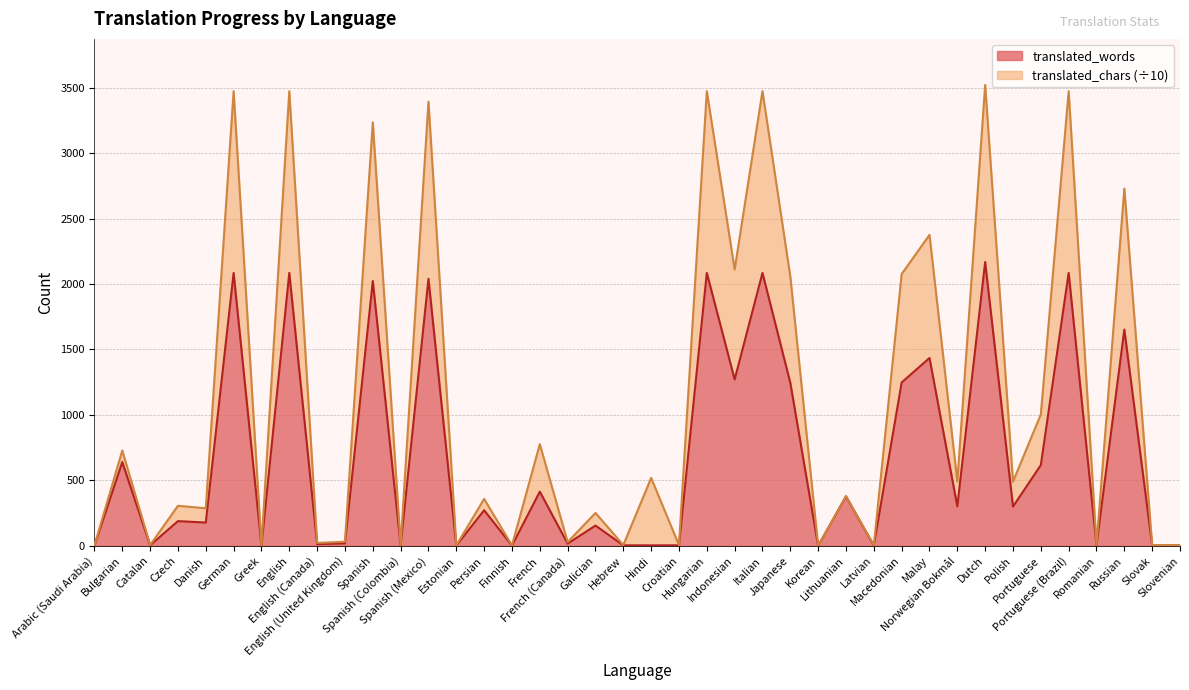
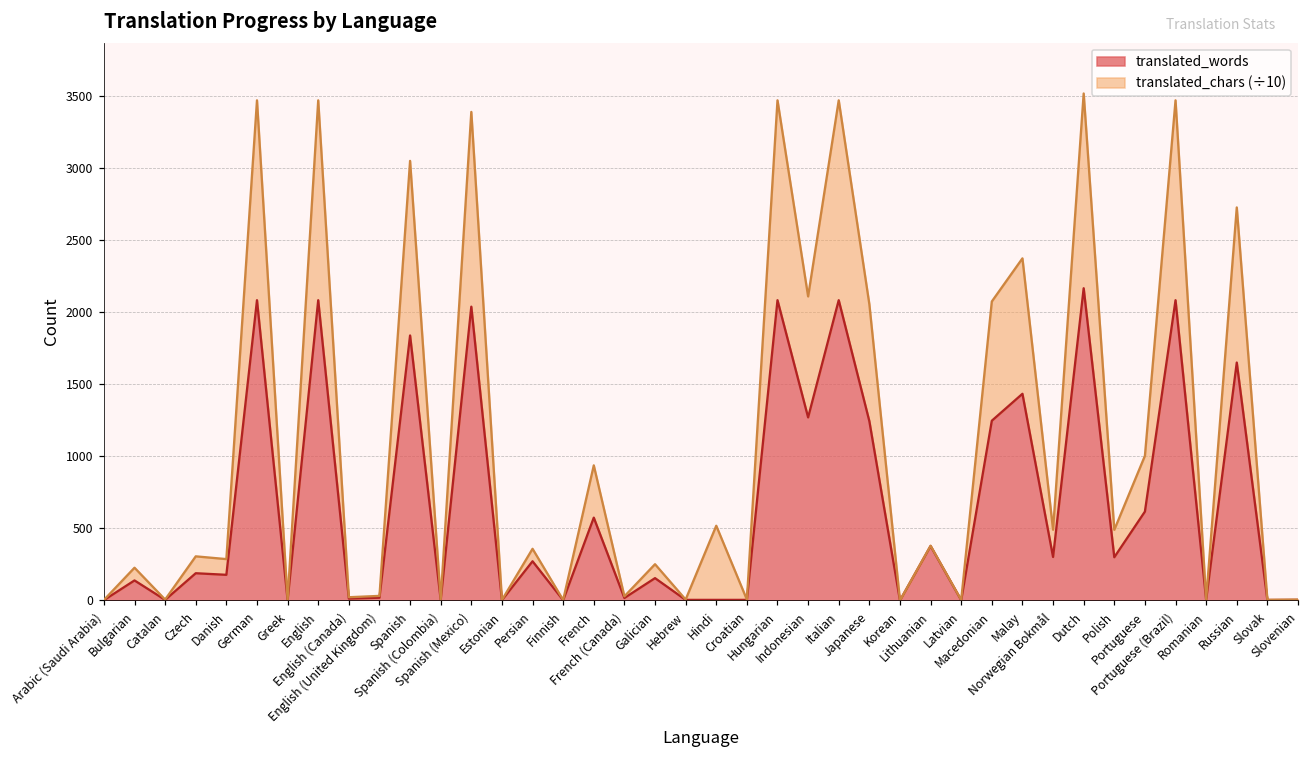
translated_words, Bulgarian: 640 -> 140
translated_words, Spanish: 2020 -> 1840
translated_words, French: 410 -> 580
